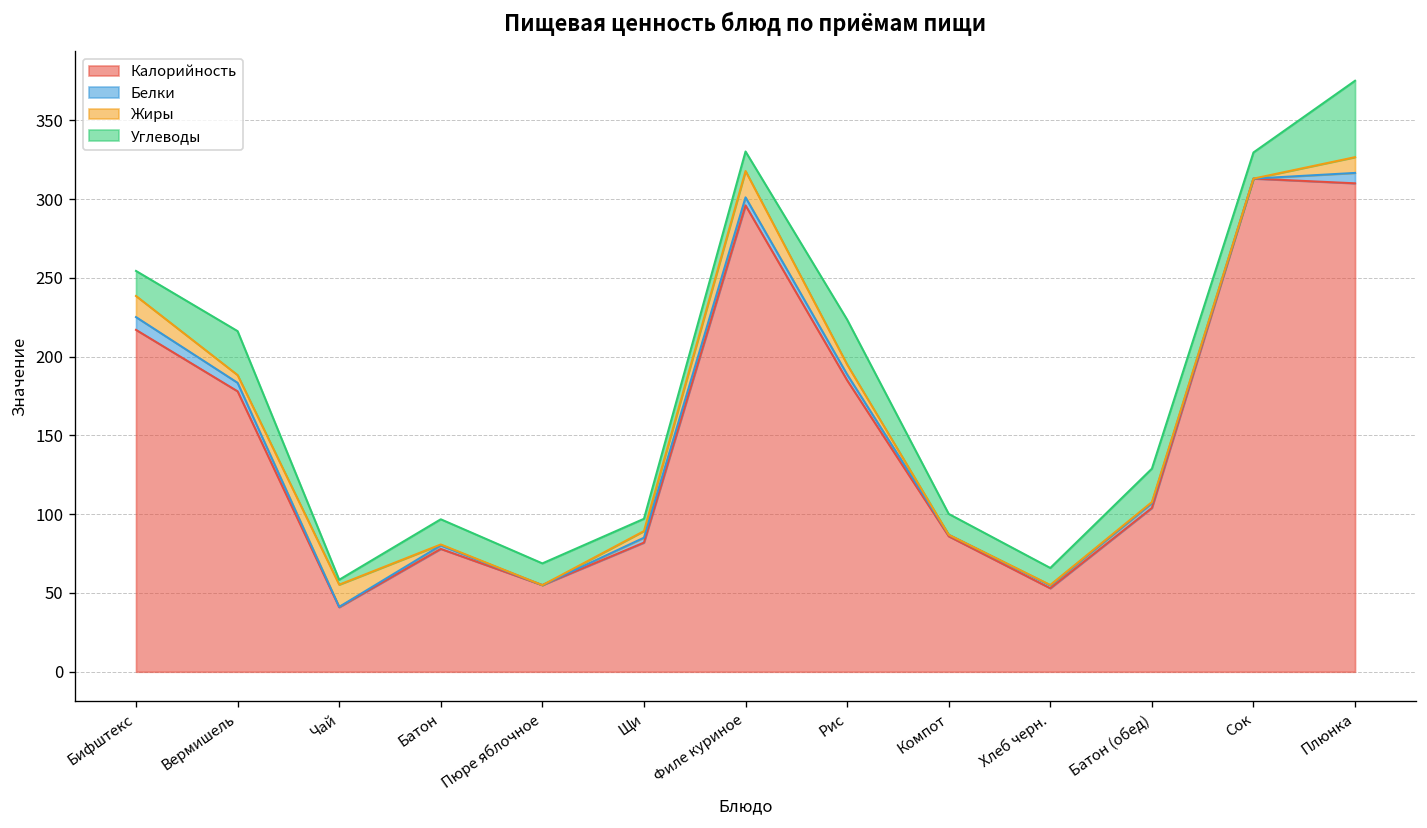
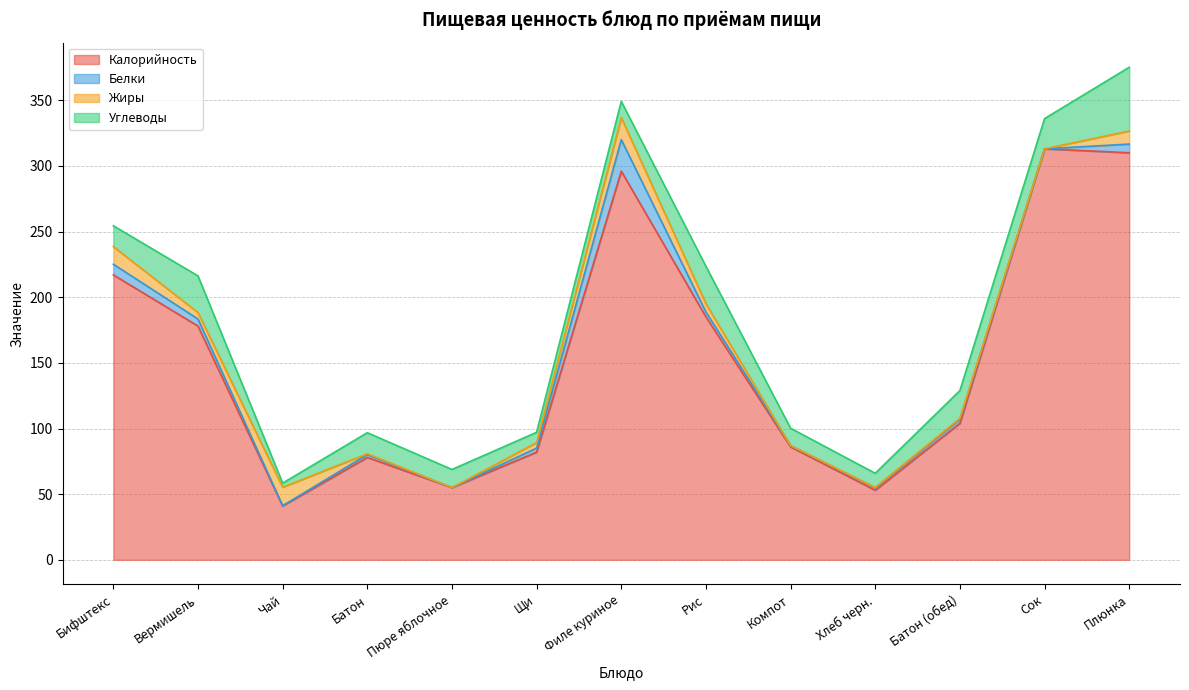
Белки, Филе куриное: 5 -> 24
Углеводы, Сок: 17 -> 23
